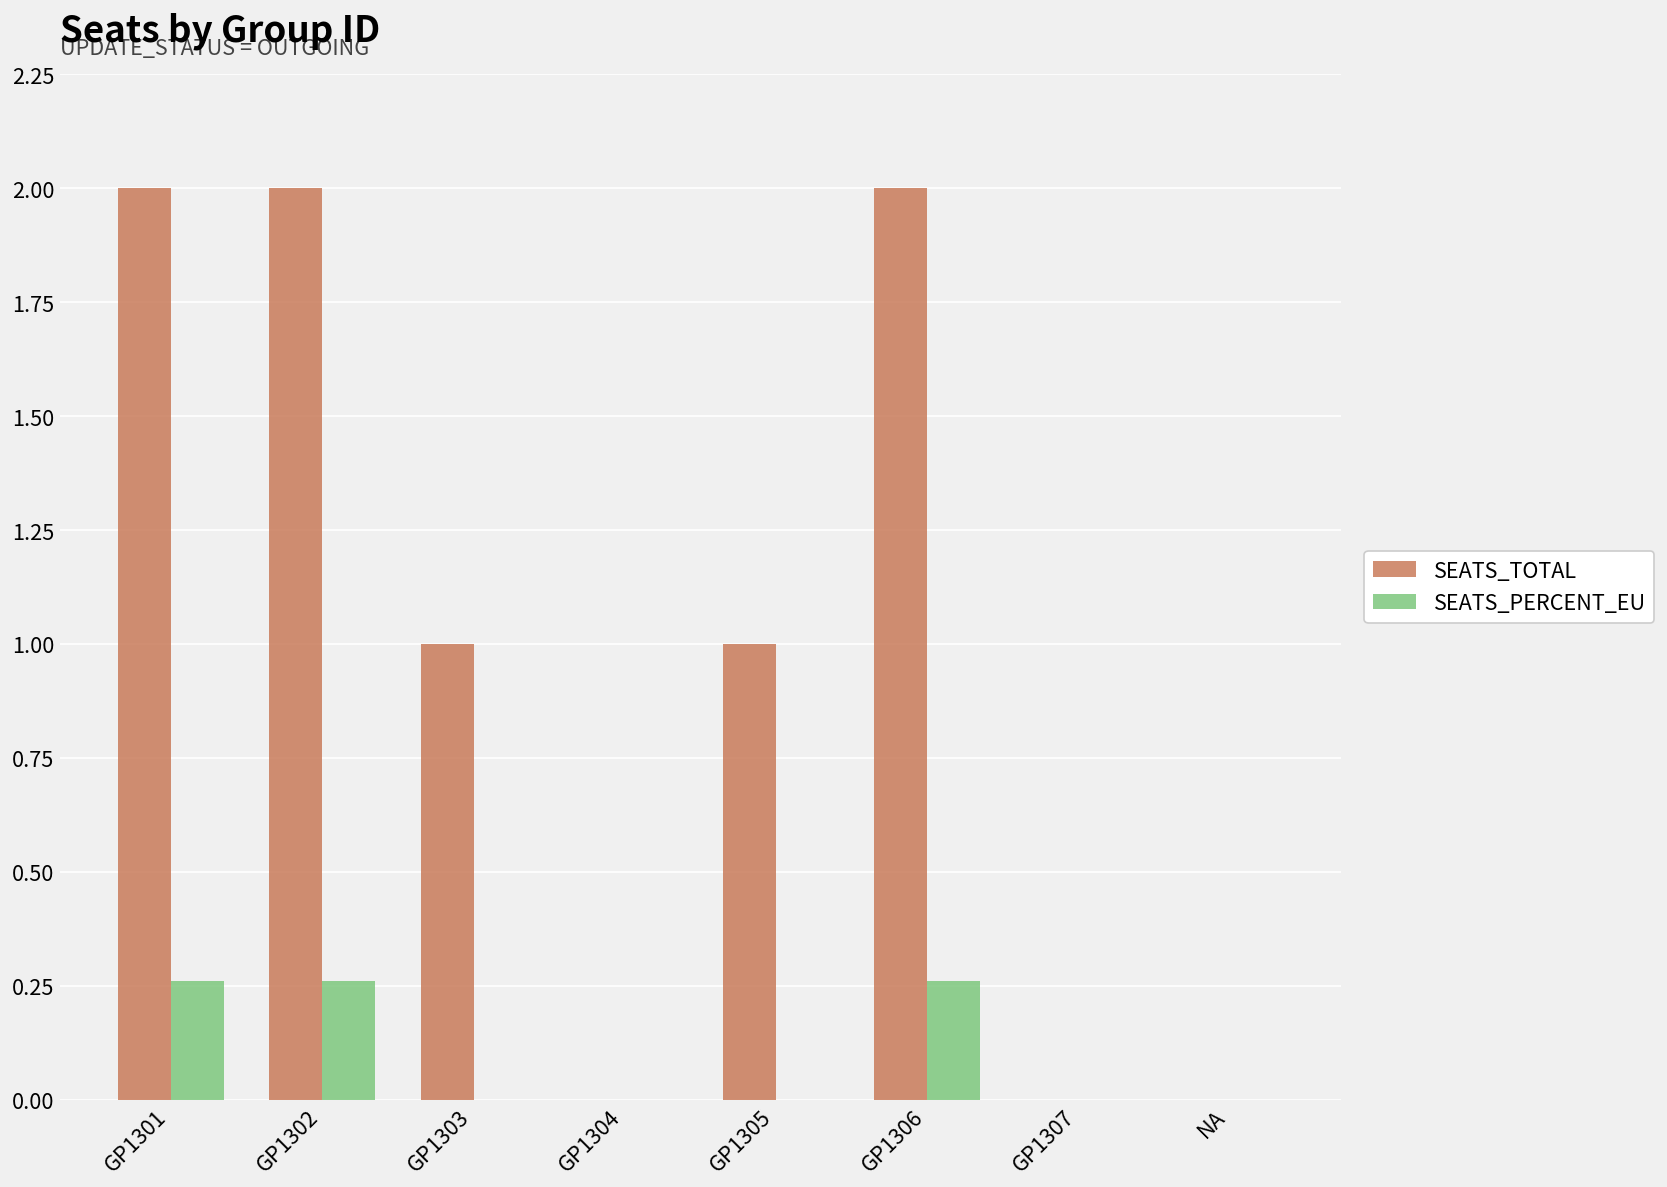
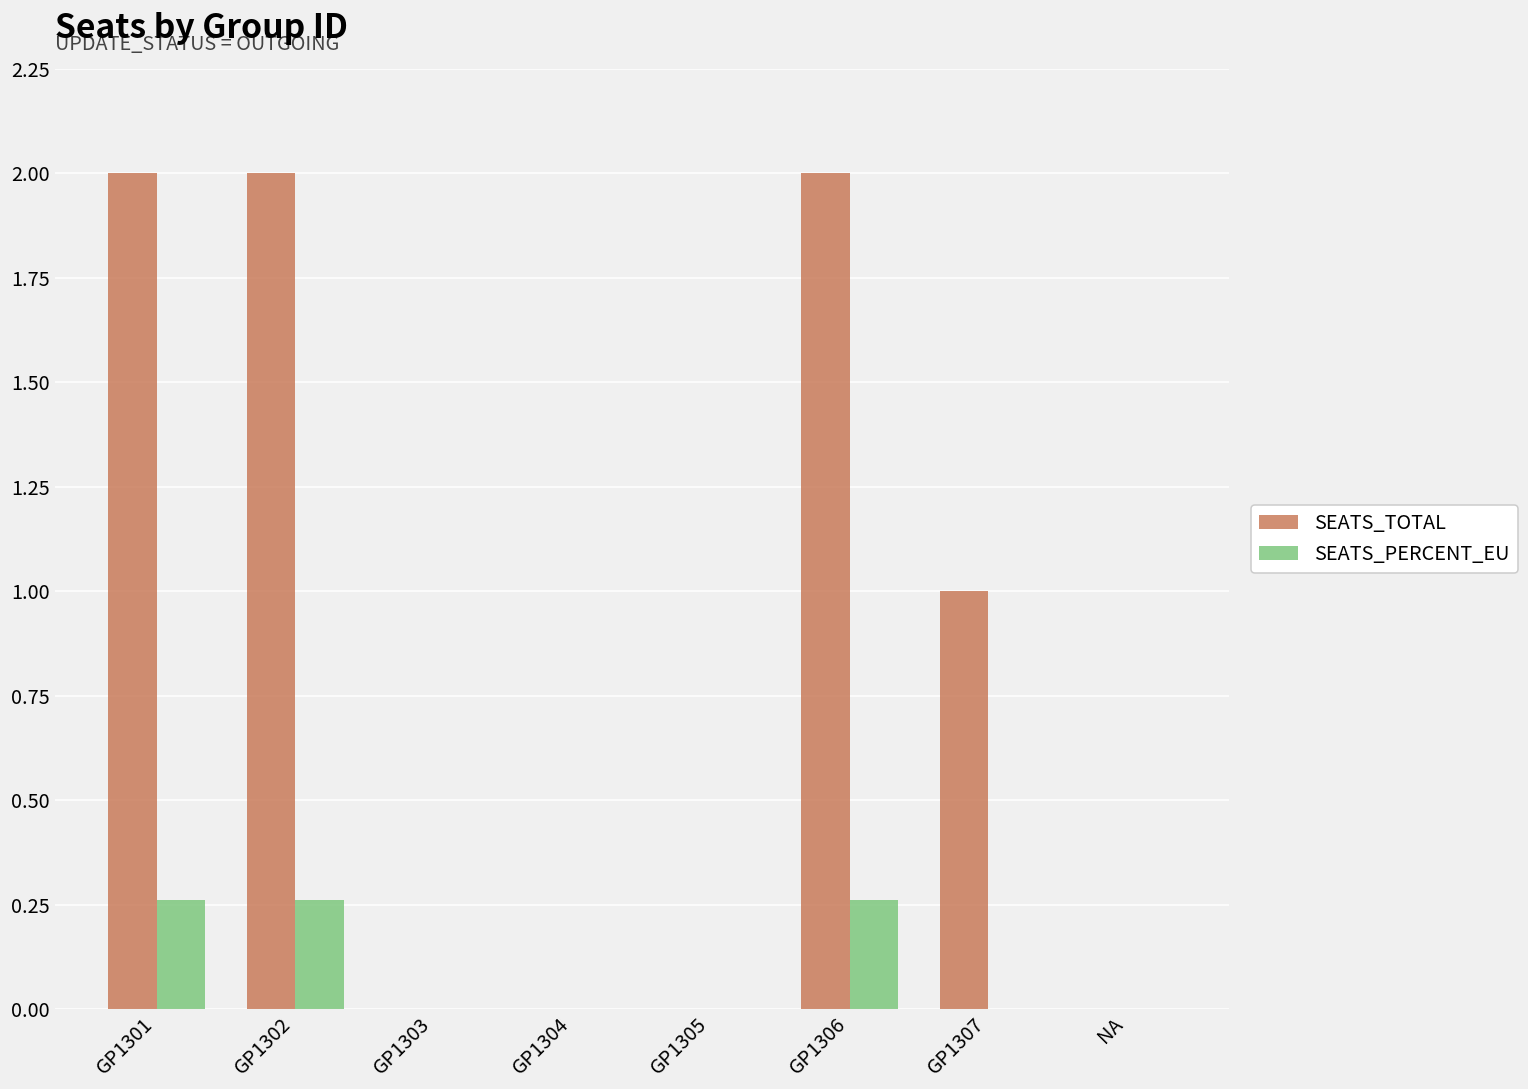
SEATS_TOTAL, GP1303: 1 -> 0
SEATS_TOTAL, GP1305: 1 -> 0
SEATS_TOTAL, GP1307: 0 -> 1
